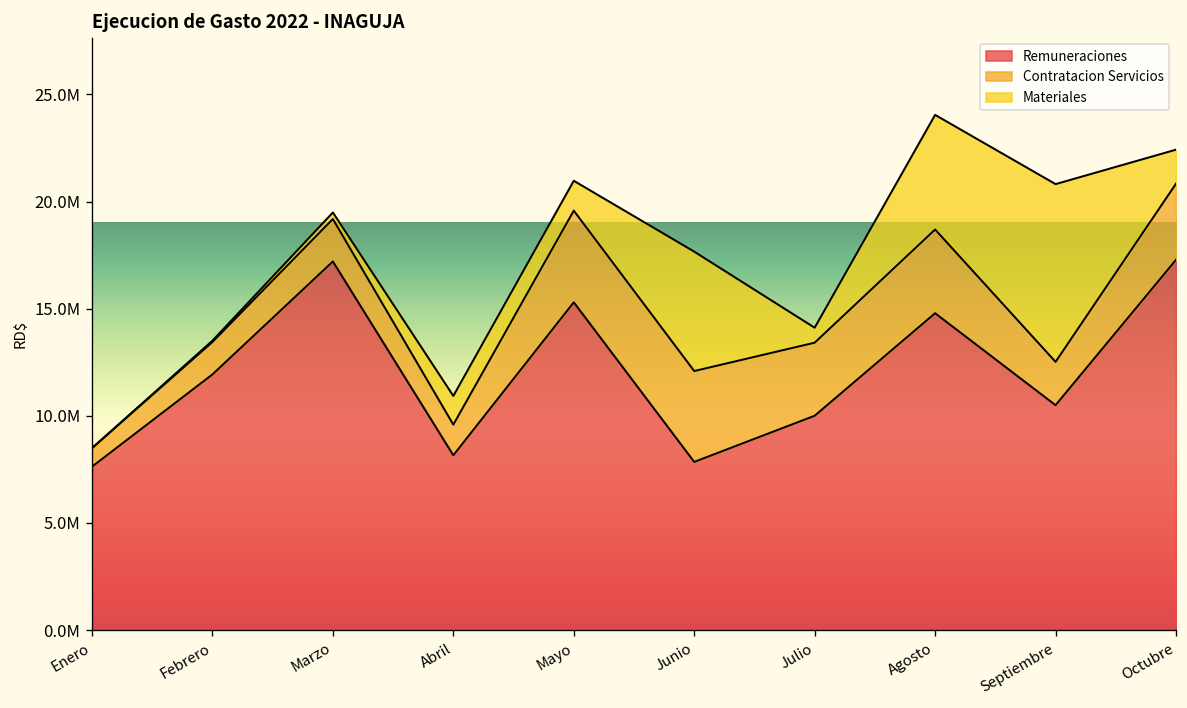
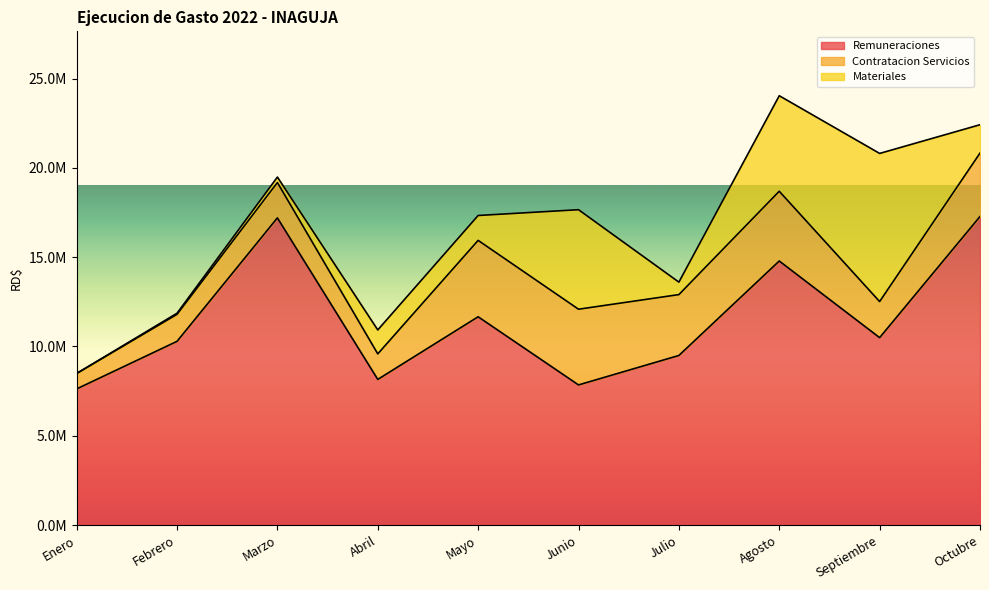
Remuneraciones, Febrero: 11900000 -> 10300000
Remuneraciones, Mayo: 15300000 -> 11700000
Remuneraciones, Julio: 10000000 -> 9500000
